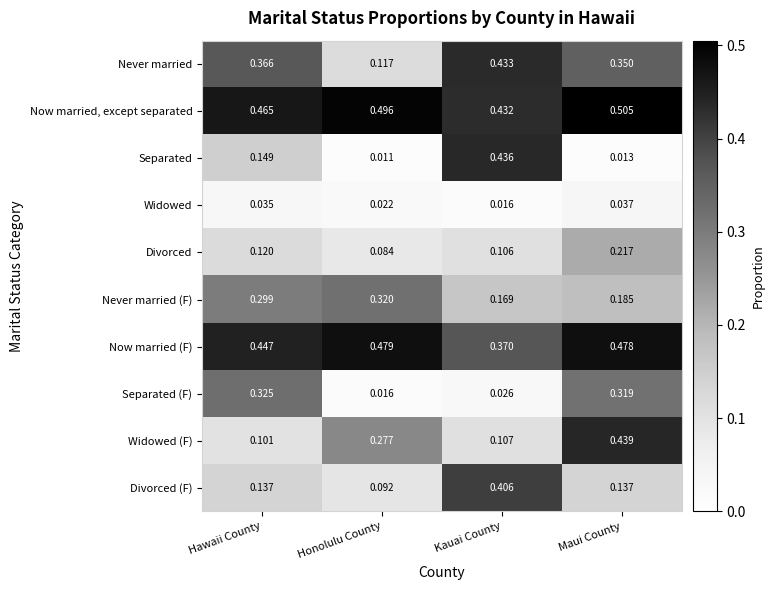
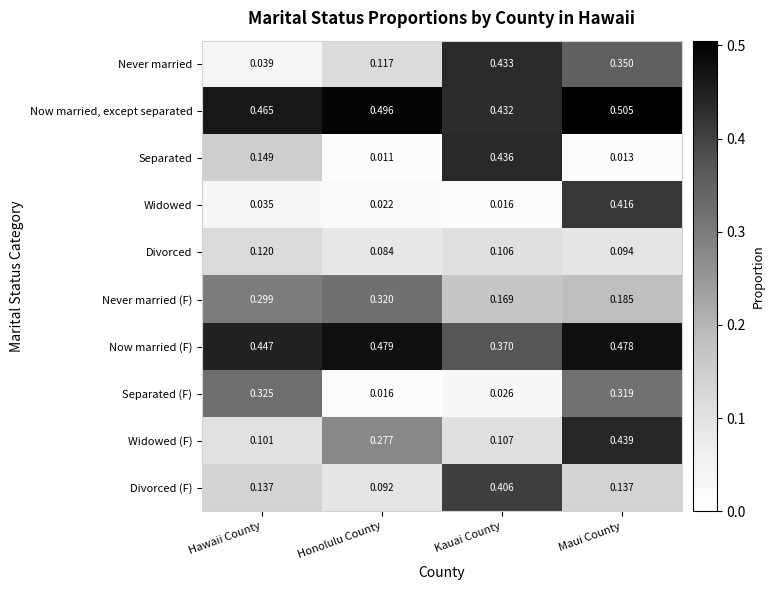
Never married, Hawaii County: 0.366 -> 0.039
Widowed, Maui County: 0.037 -> 0.416
Divorced, Maui County: 0.217 -> 0.094
